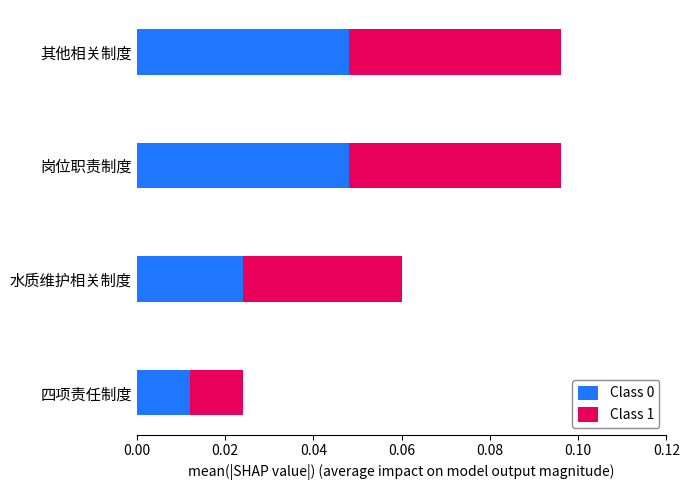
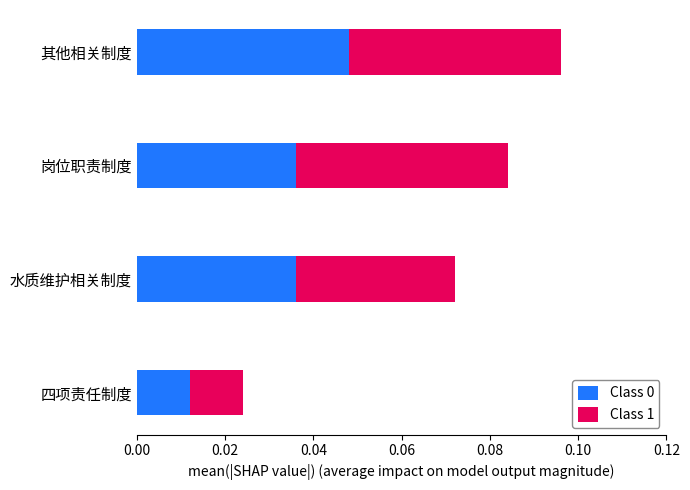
Class 0, 岗位职责制度: 0.048 -> 0.036
Class 0, 水质维护相关制度: 0.024 -> 0.036
